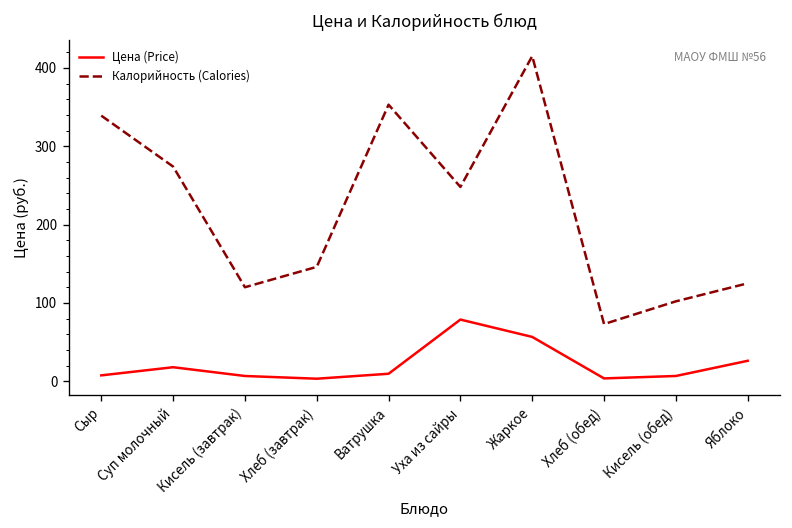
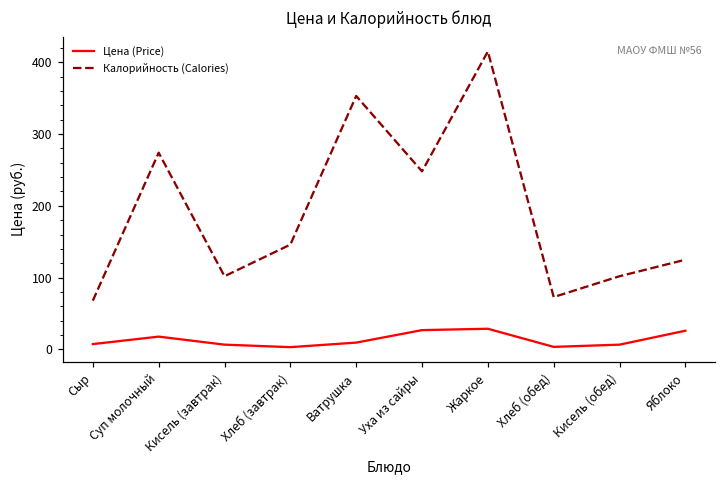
Калорийность (Calories), Сыр: 340 -> 70
Калорийность (Calories), Кисель (завтрак): 120 -> 100
Цена (Price), Уха из сайры: 80 -> 30
Цена (Price), Жаркое: 60 -> 30
